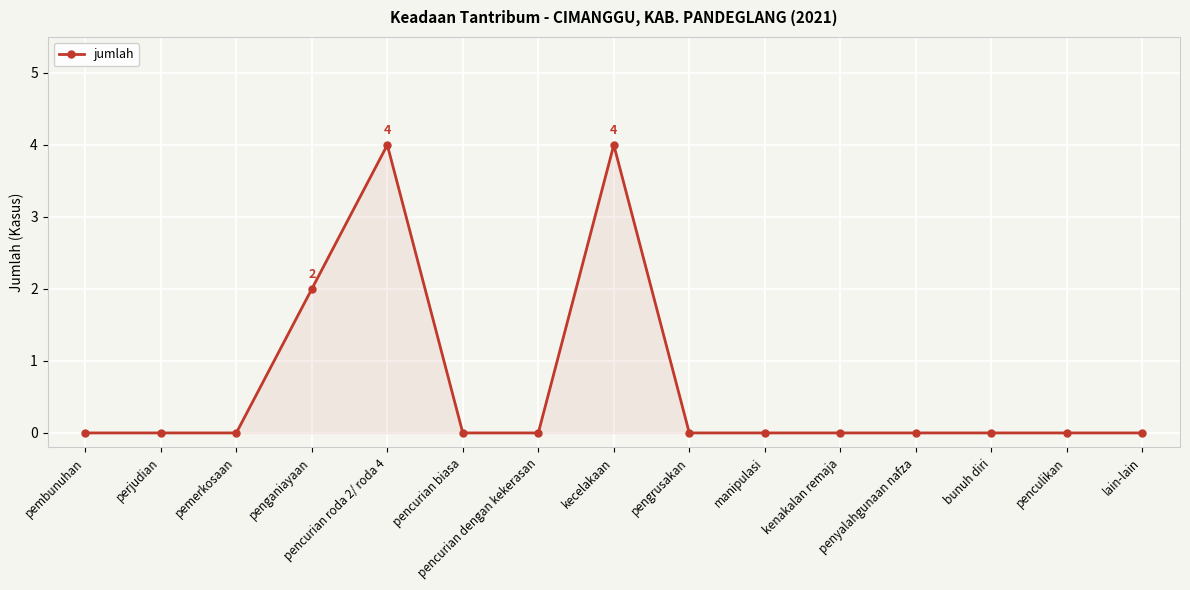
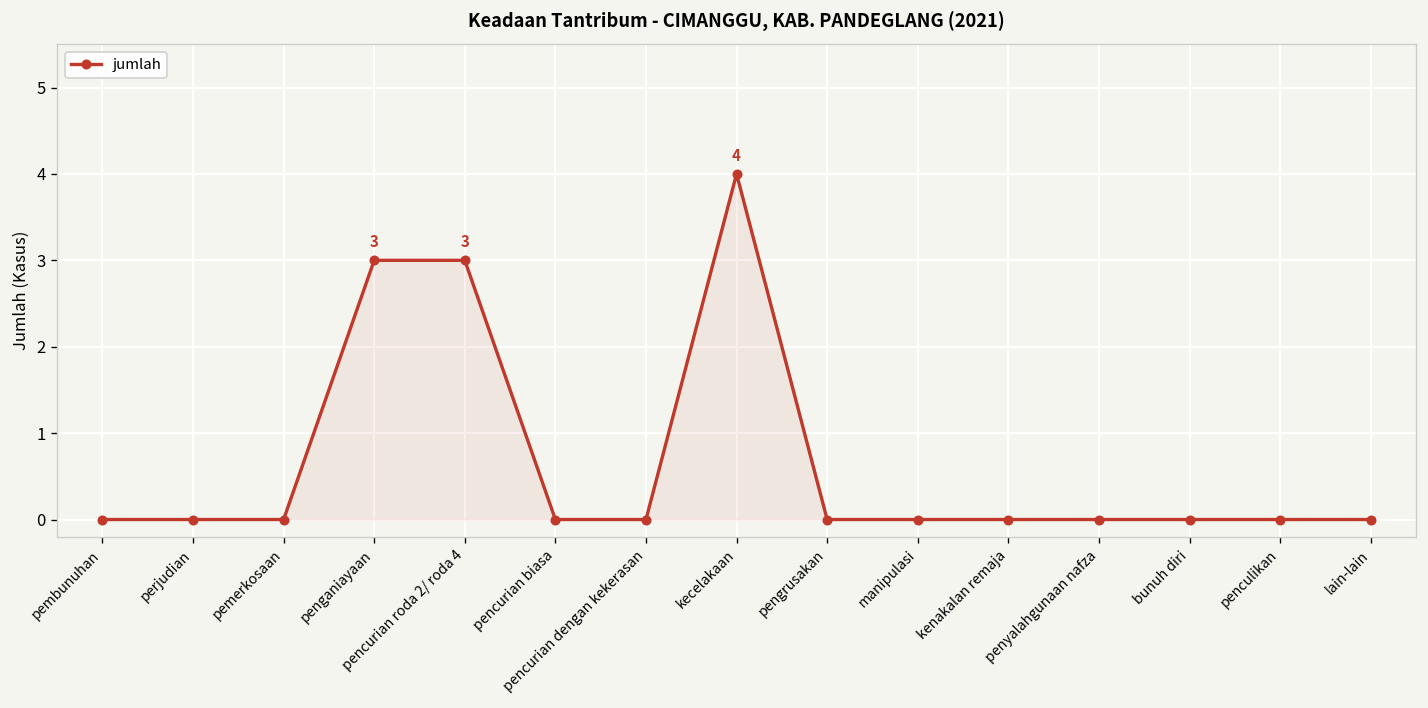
penganiayaan: 2 -> 3
pencurian roda 2/ roda 4: 4 -> 3
